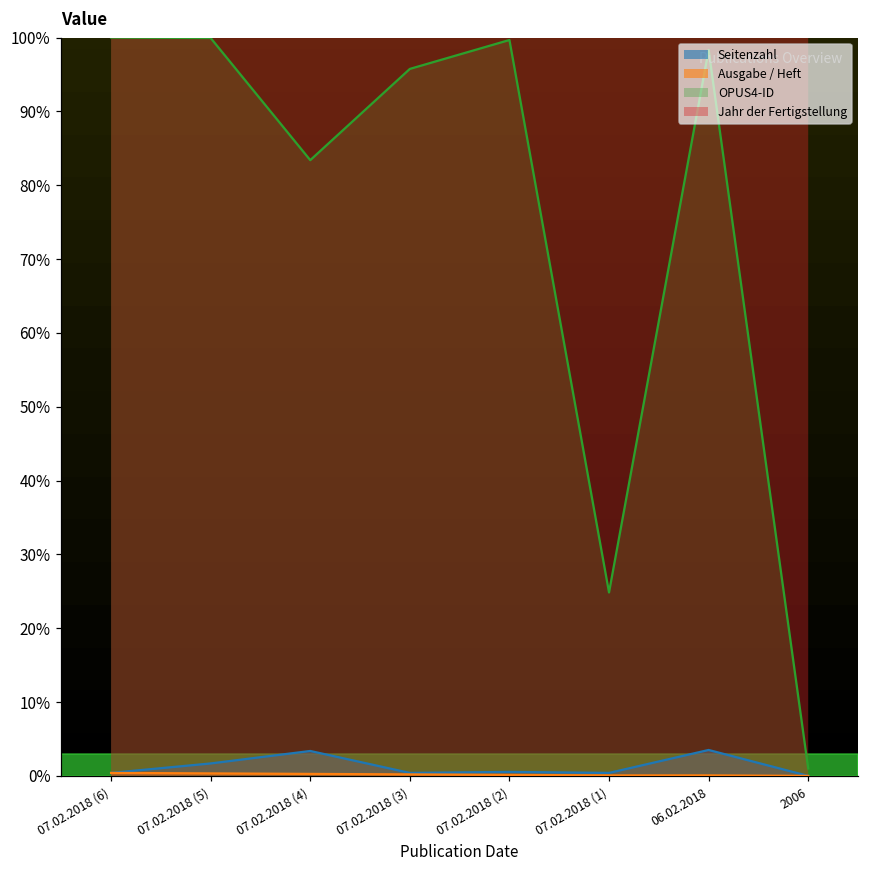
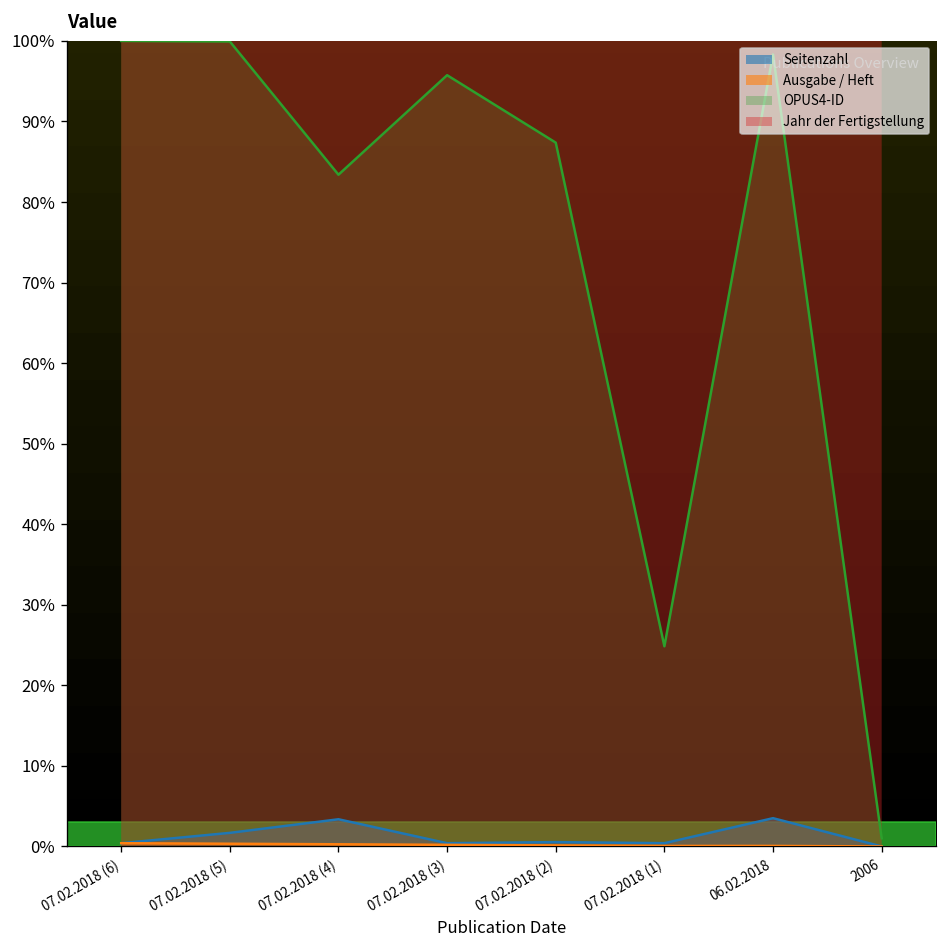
OPUS4-ID, 07.02.2018 (2): 100% -> 87%
